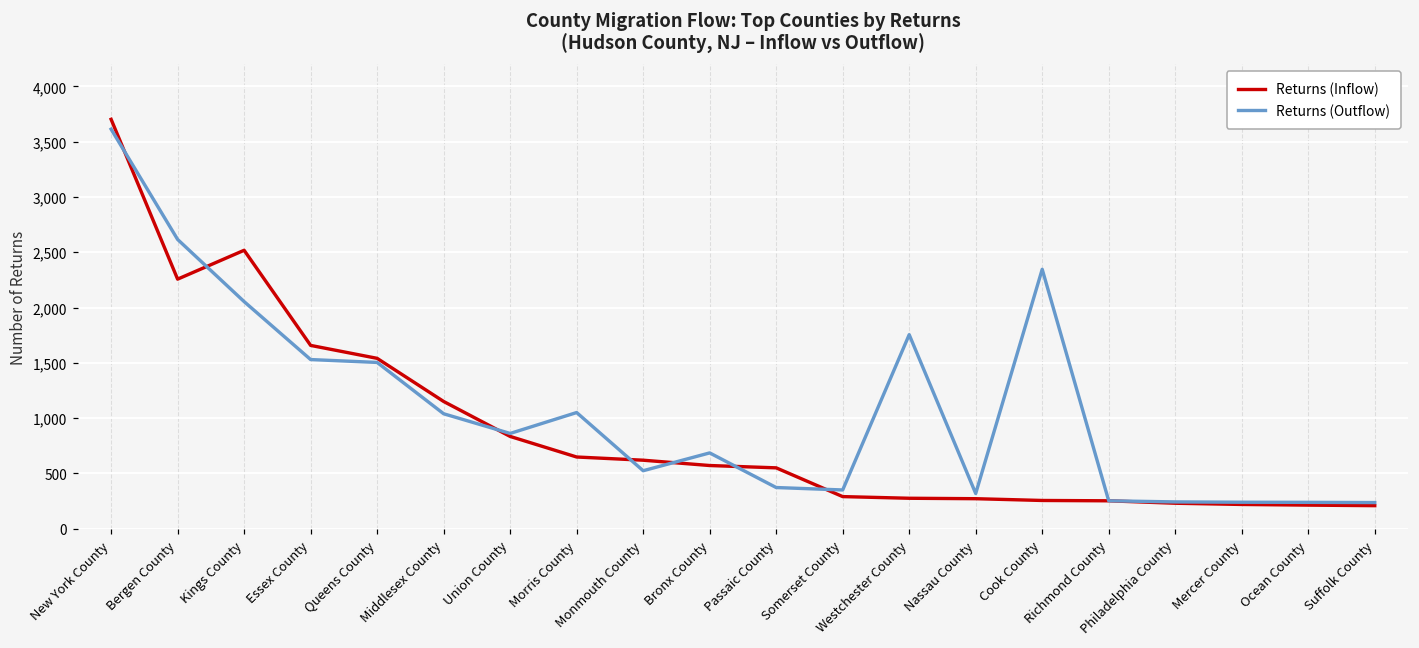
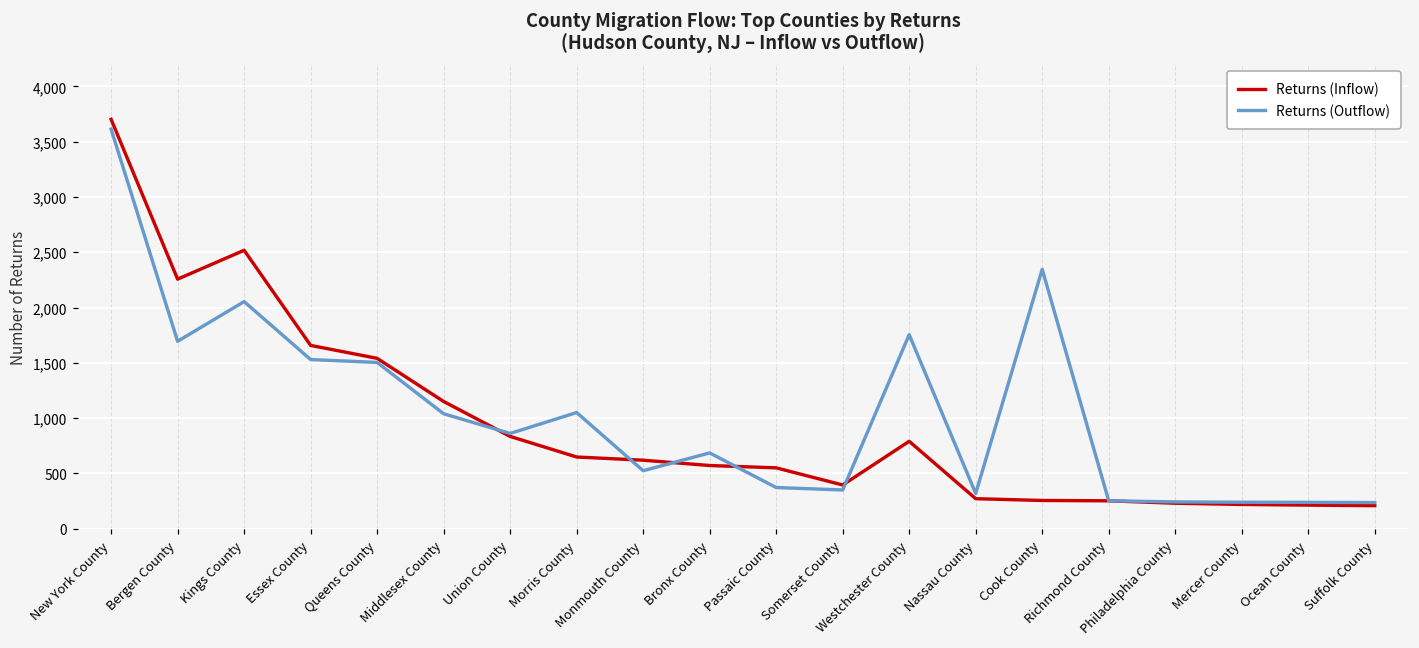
Returns (Outflow), Bergen County: 2,620 -> 1,700
Returns (Inflow), Somerset County: 290 -> 400
Returns (Inflow), Westchester County: 280 -> 790
